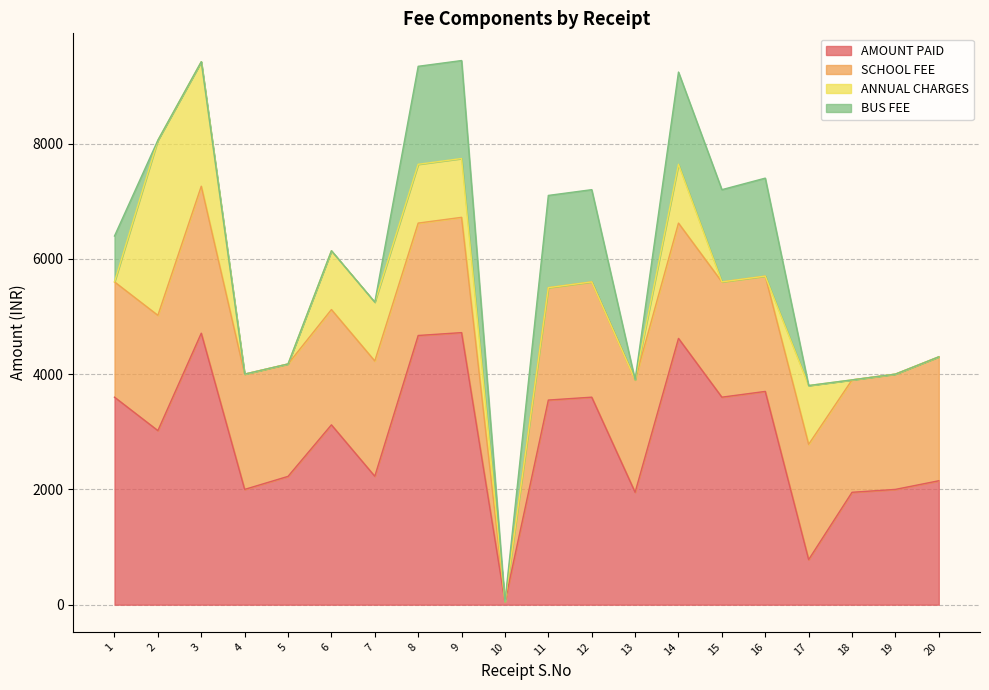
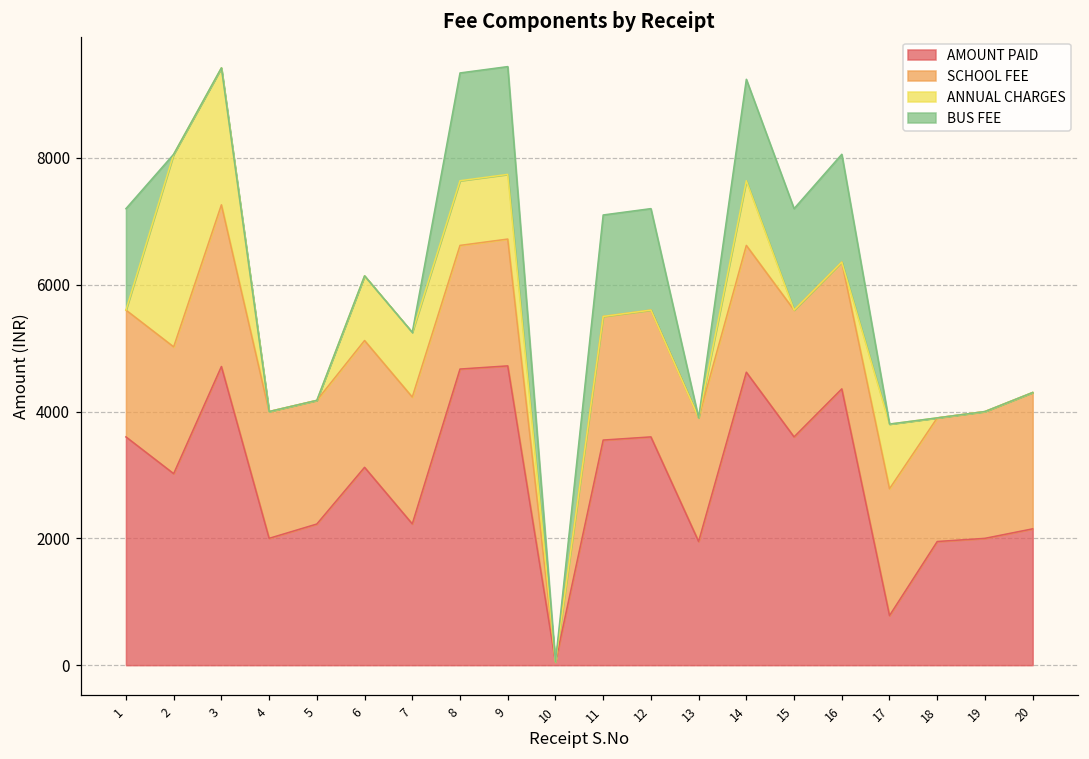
BUS FEE, 1: 800 -> 1600
AMOUNT PAID, 16: 3700 -> 4400
